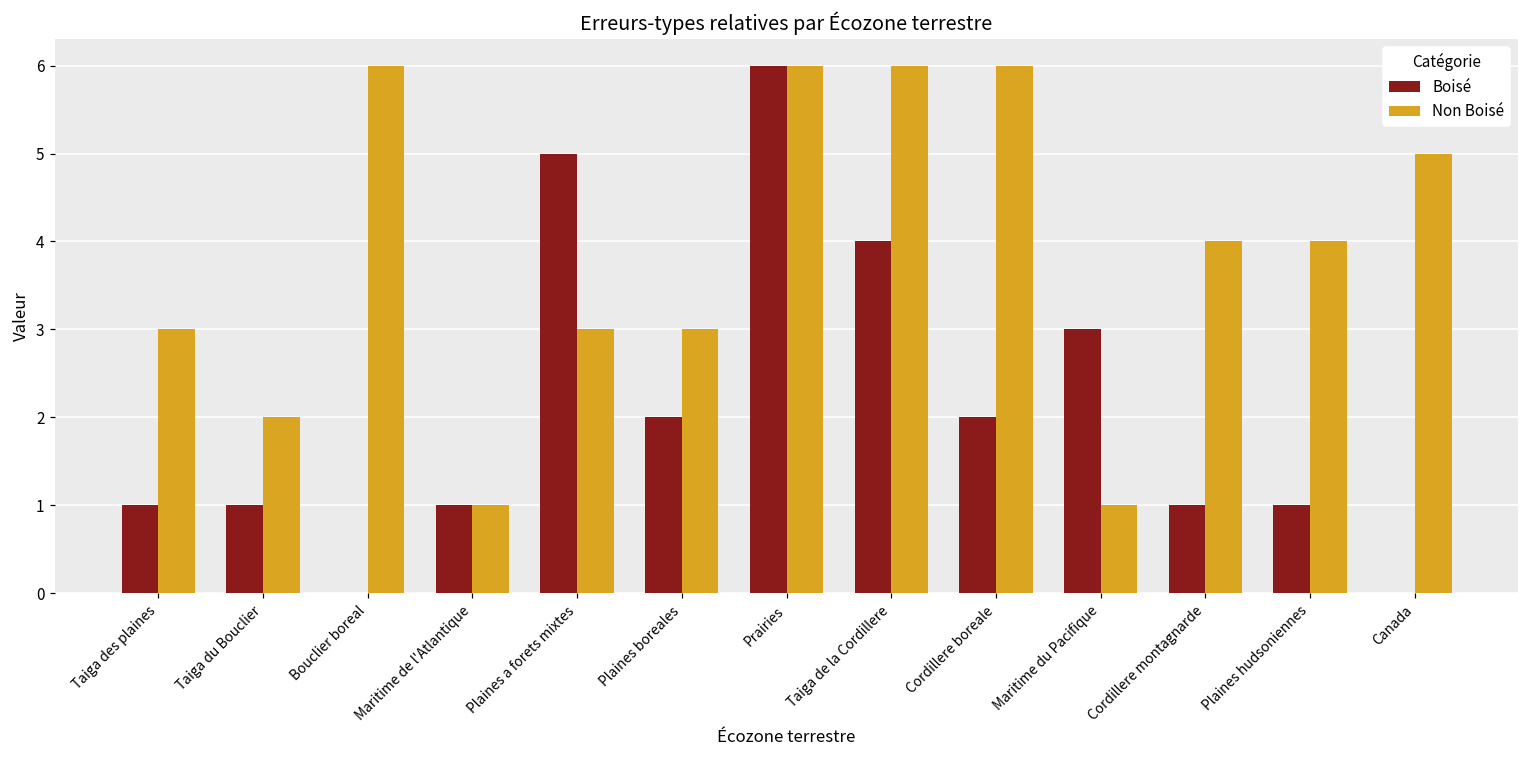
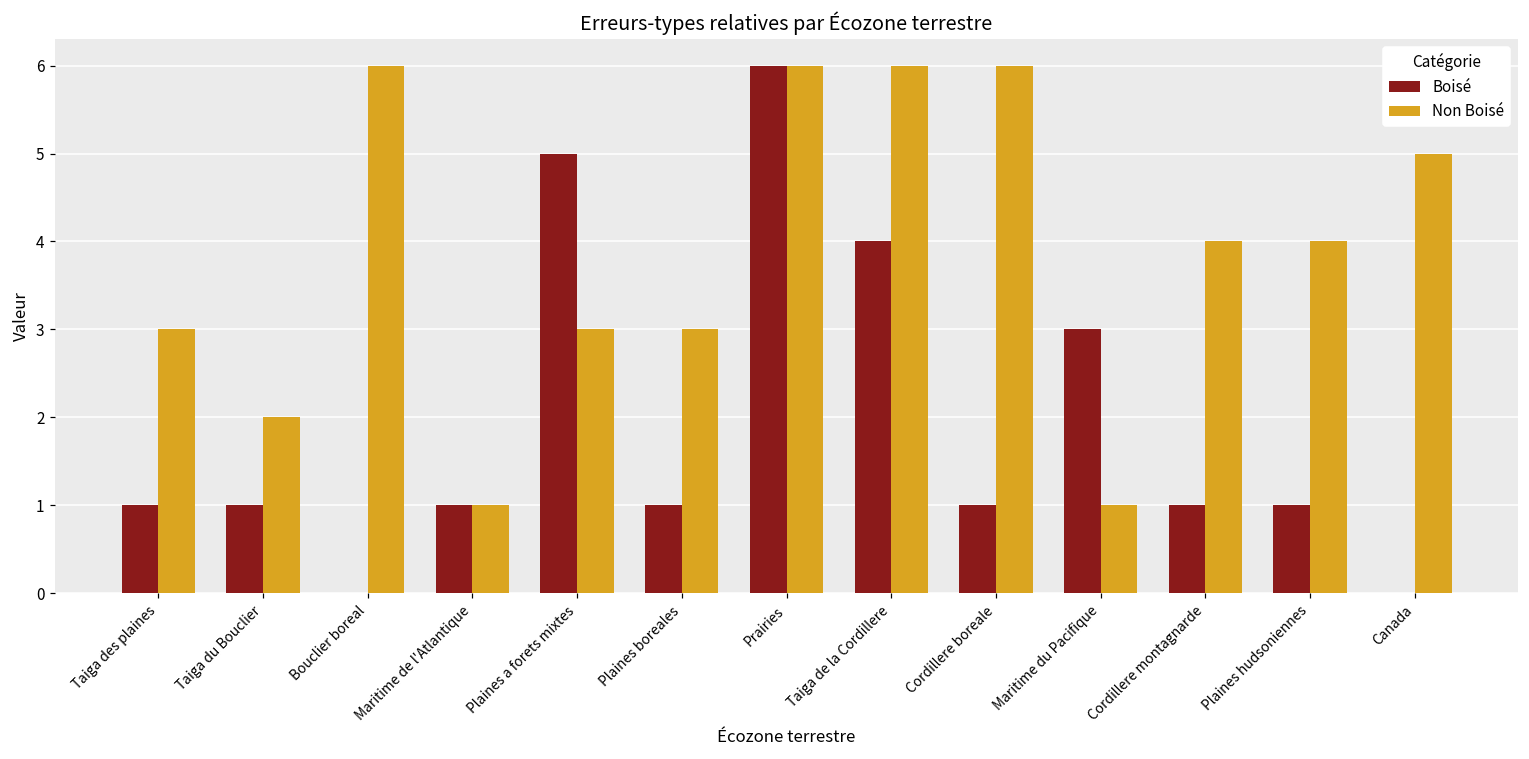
Boisé, Plaines boreales: 2 -> 1
Boisé, Cordillere boreale: 2 -> 1
